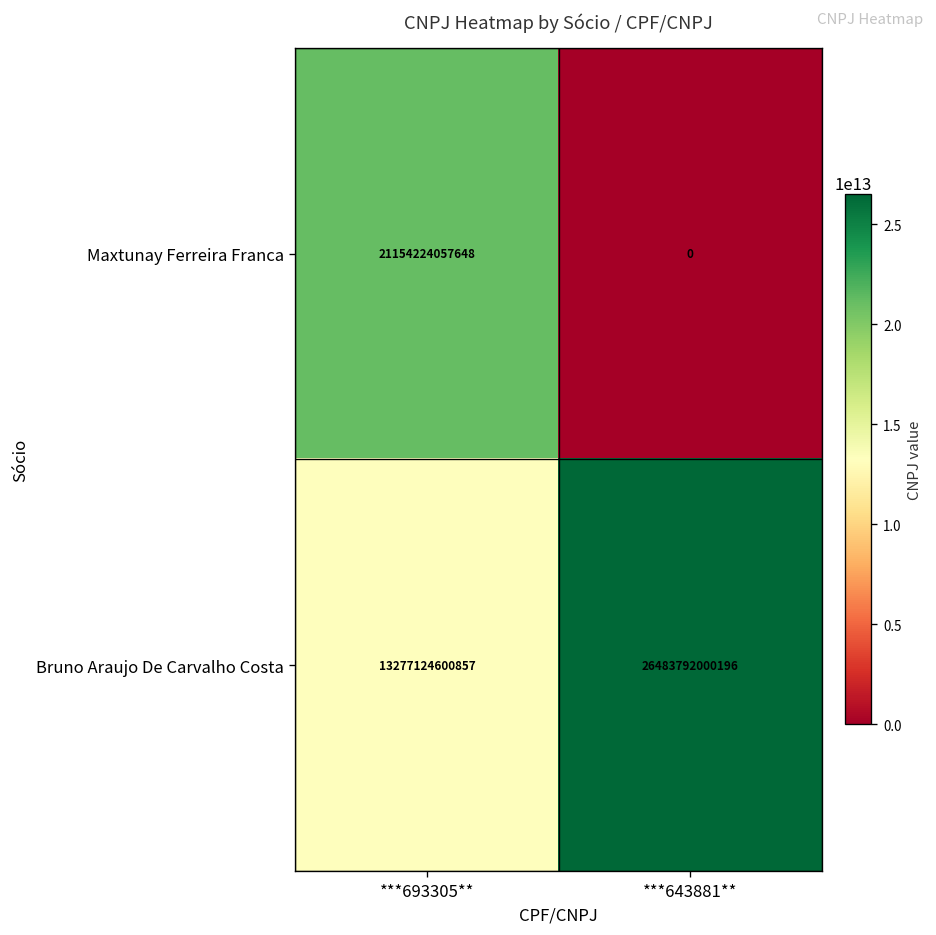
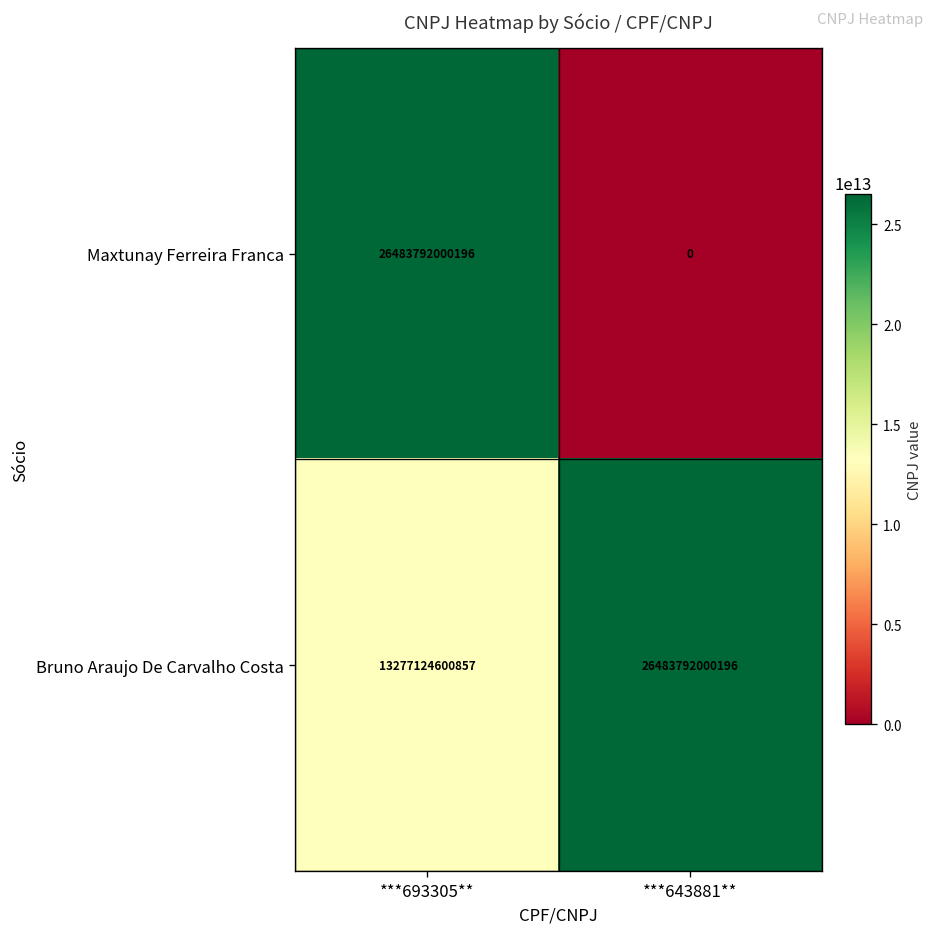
Maxtunay Ferreira Franca, ***693305**: 21154224057648 -> 26483792000196
